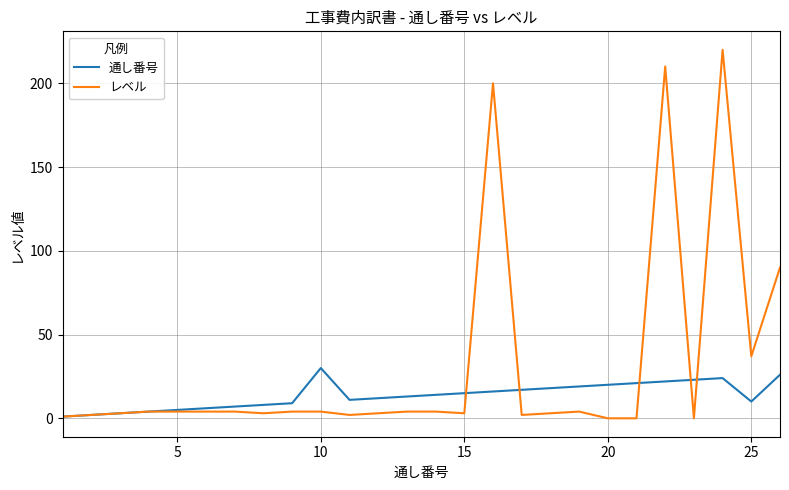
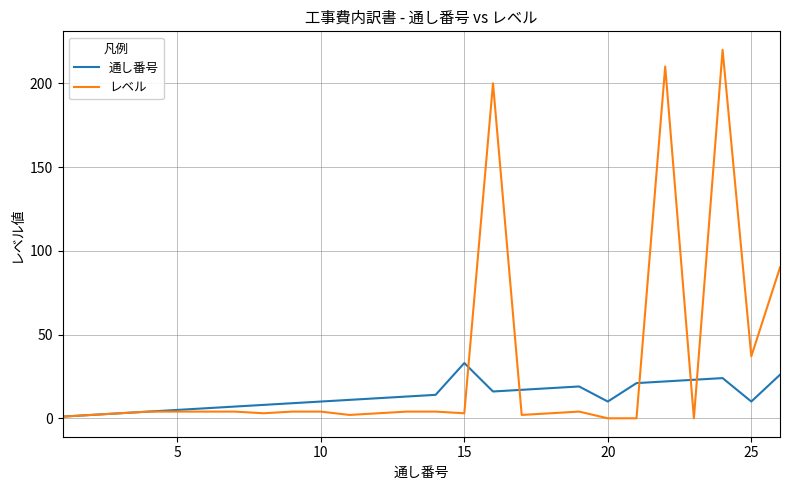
通し番号, 10: 30 -> 10
通し番号, 15: 15 -> 33
通し番号, 20: 20 -> 10
